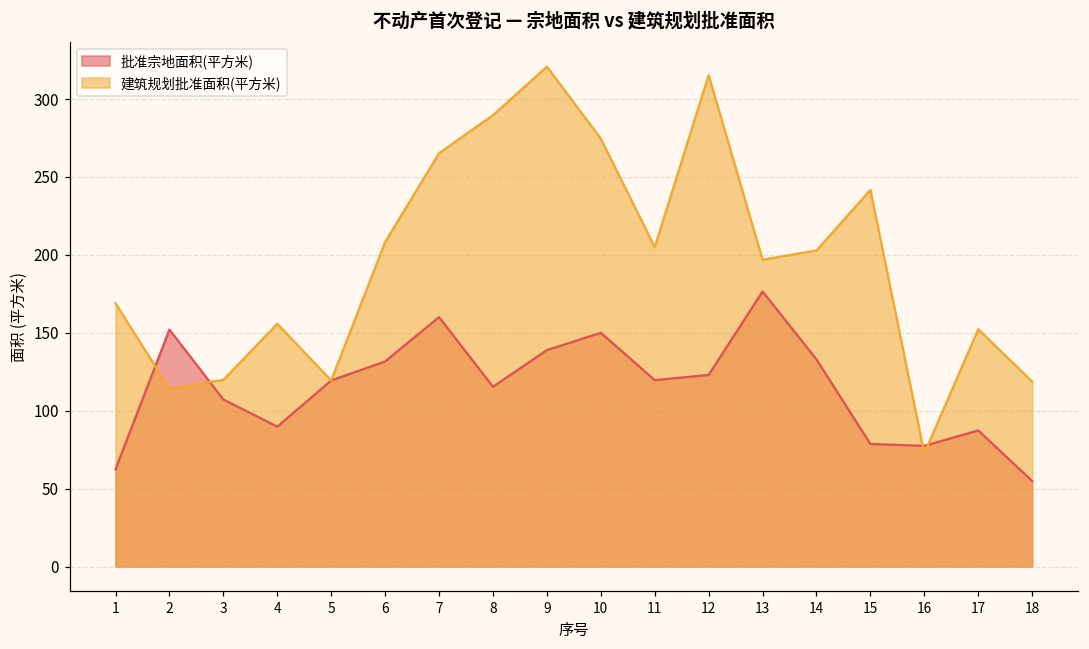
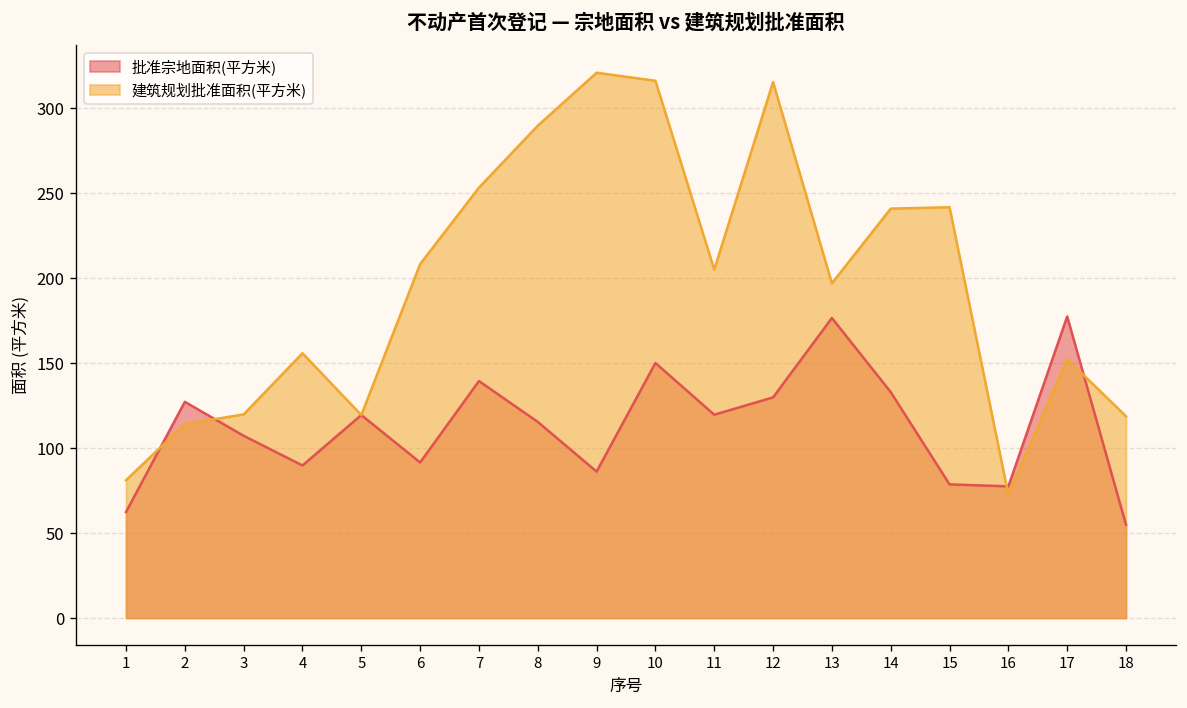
建筑规划批准面积(平方米), 1: 169 -> 81
批准宗地面积(平方米), 2: 152 -> 127
批准宗地面积(平方米), 6: 132 -> 92
批准宗地面积(平方米), 7: 160 -> 139
建筑规划批准面积(平方米), 7: 265 -> 253
批准宗地面积(平方米), 9: 139 -> 86
建筑规划批准面积(平方米), 10: 275 -> 316
批准宗地面积(平方米), 12: 123 -> 130
建筑规划批准面积(平方米), 14: 203 -> 241
批准宗地面积(平方米), 17: 87 -> 177
